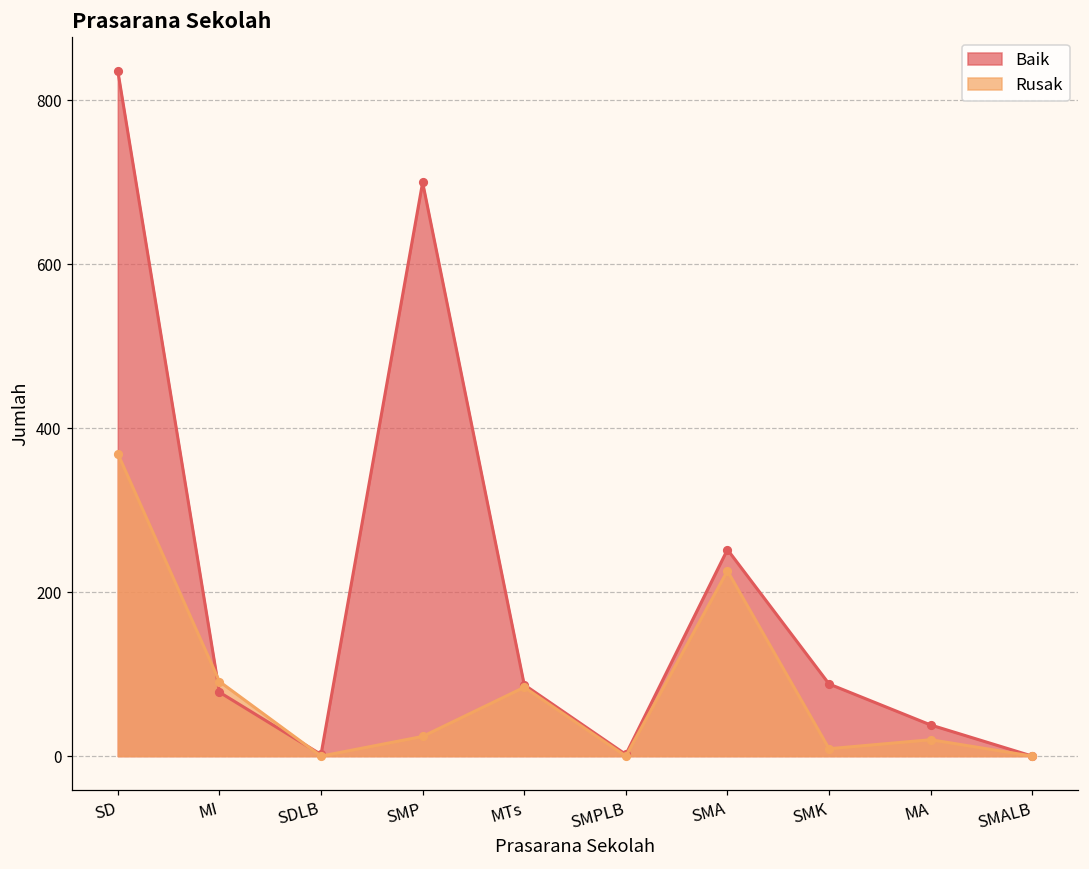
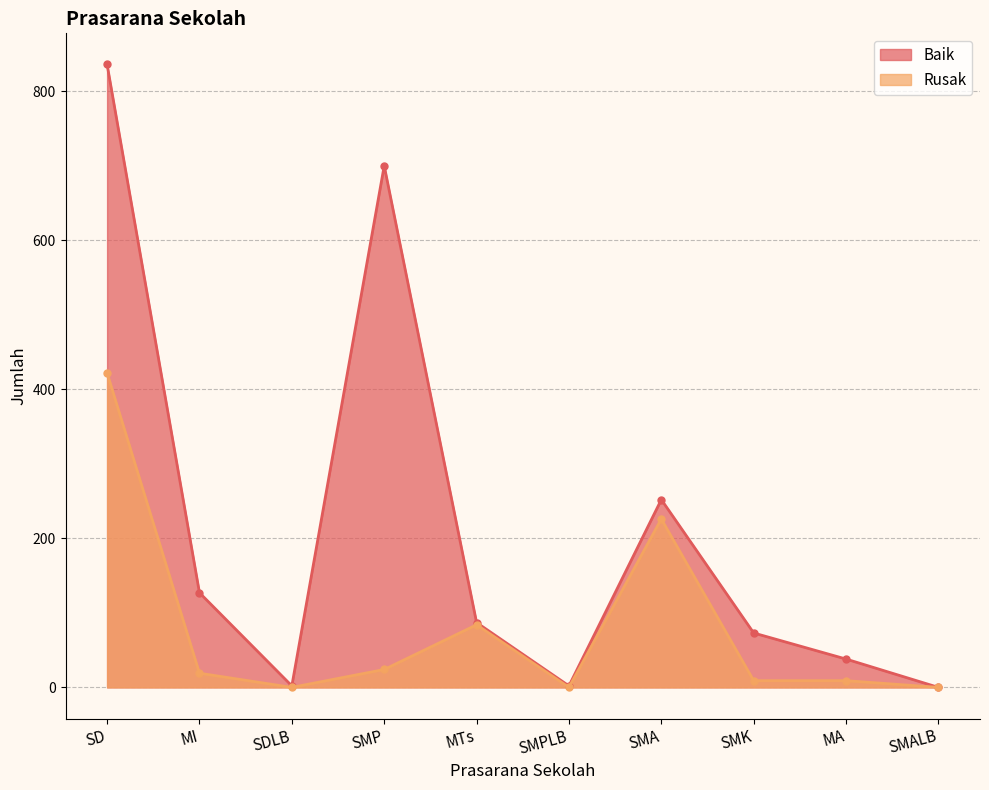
Rusak, SD: 370 -> 420
Baik, MI: 80 -> 130
Rusak, MI: 90 -> 20
Baik, SMK: 90 -> 70
Rusak, MA: 20 -> 10
